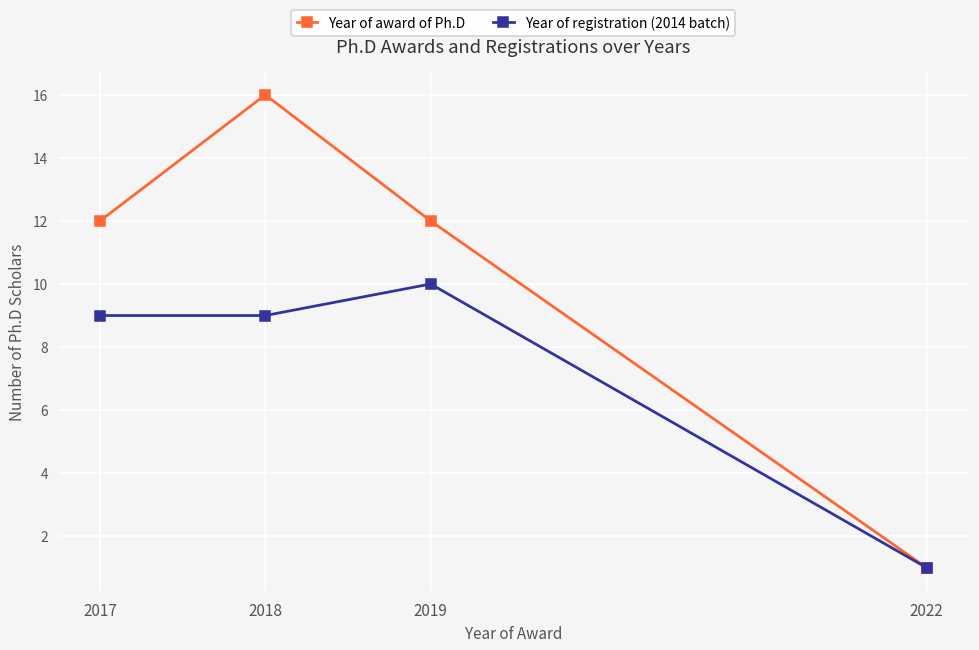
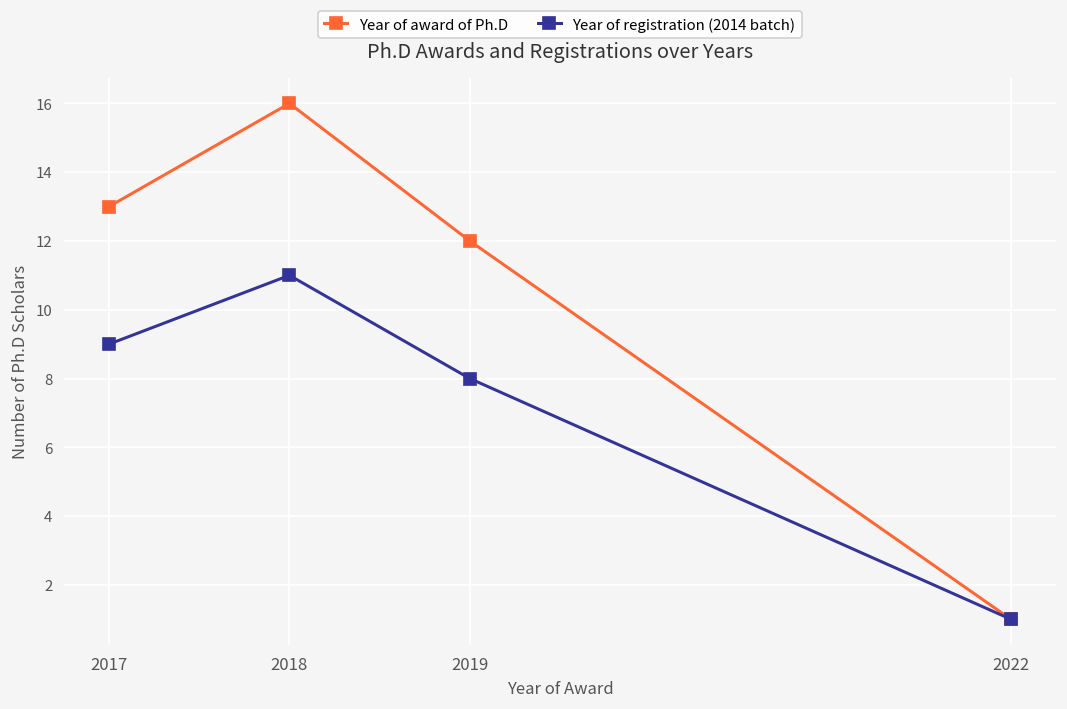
Year of award of Ph.D, 2017: 12 -> 13
Year of registration (2014 batch), 2018: 9 -> 11
Year of registration (2014 batch), 2019: 10 -> 8
